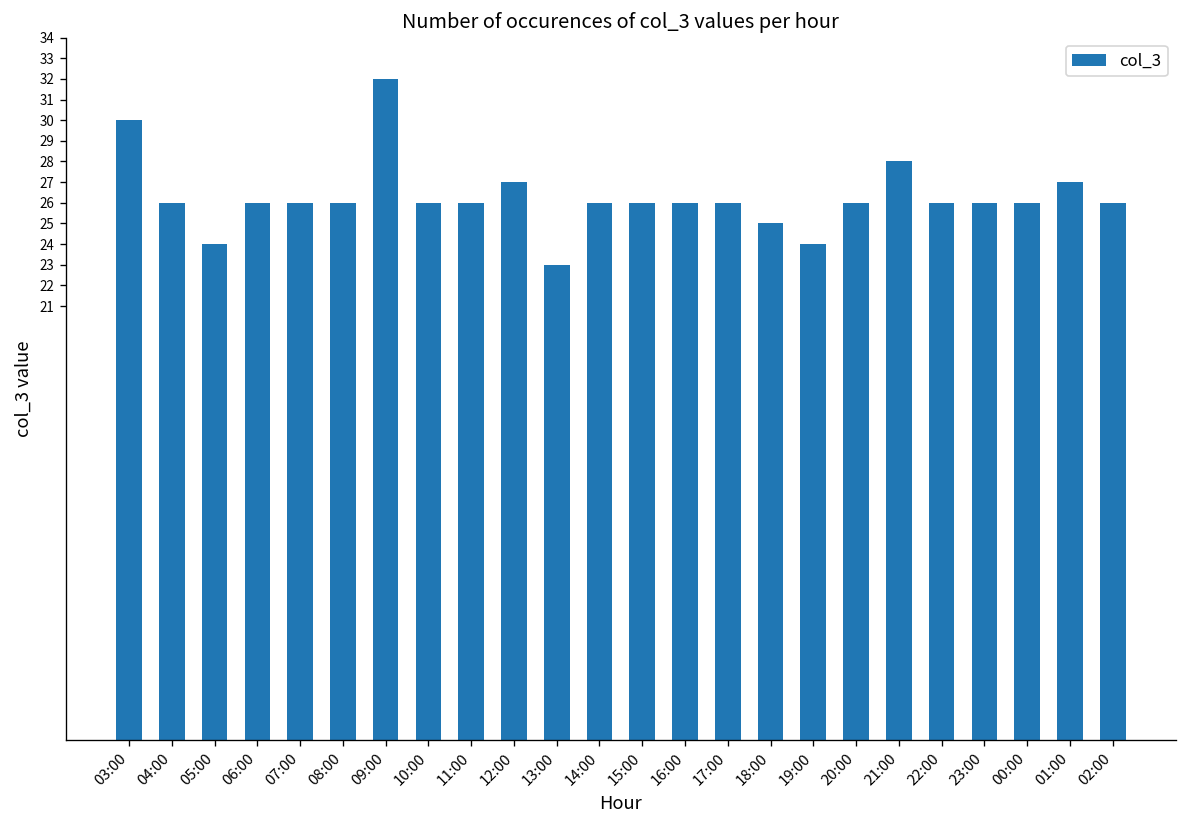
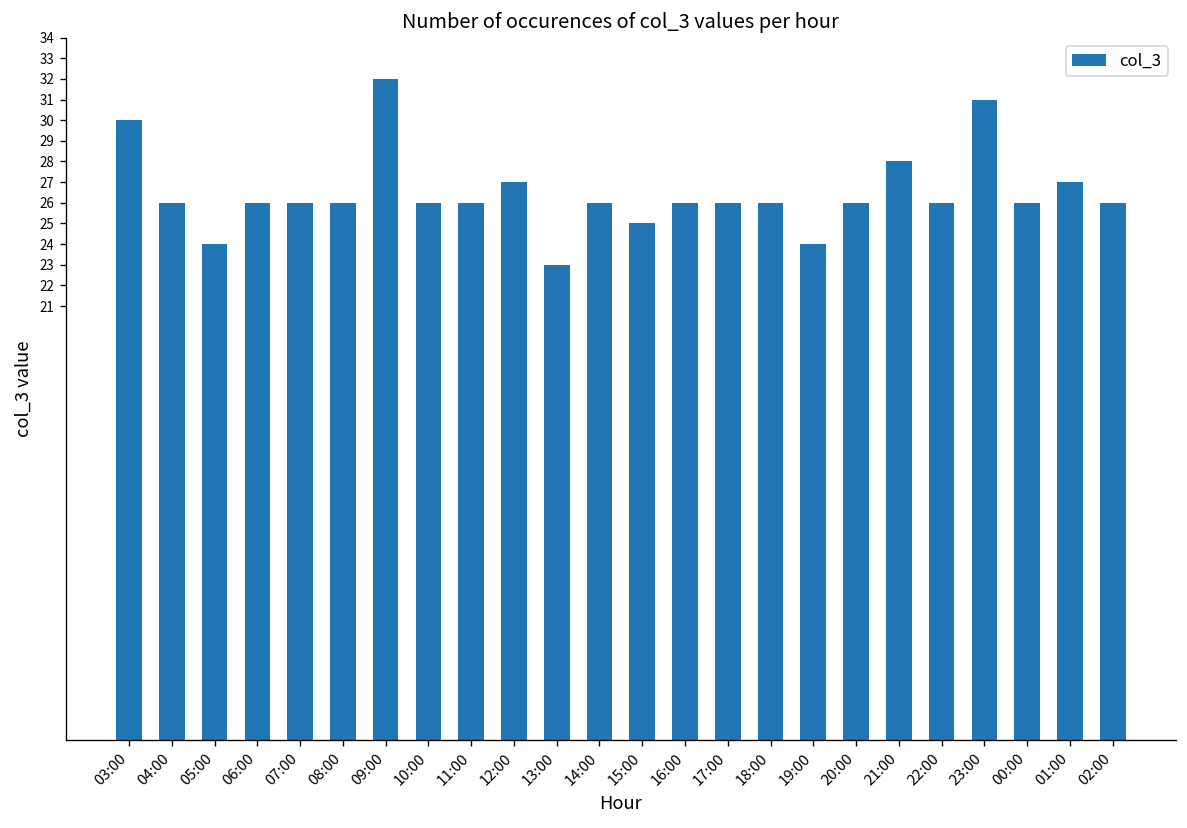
15:00: 26 -> 25
18:00: 25 -> 26
23:00: 26 -> 31
